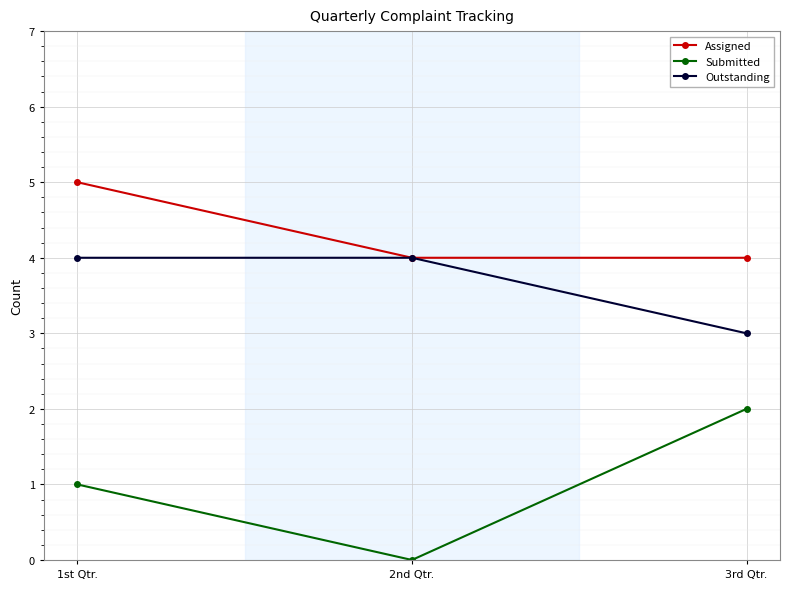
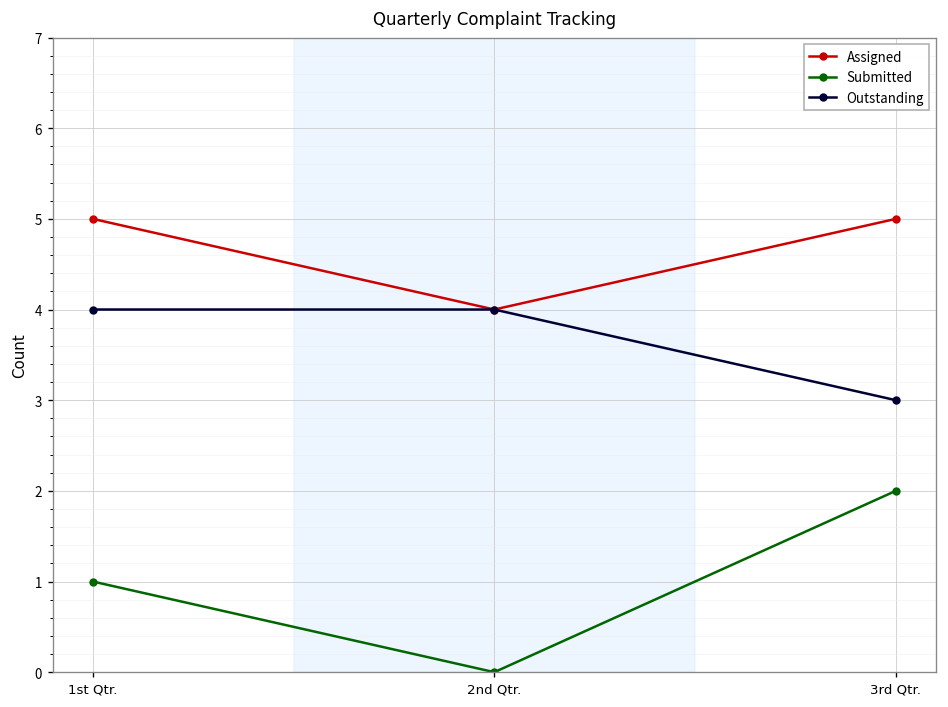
Assigned, 3rd Qtr.: 4 -> 5
